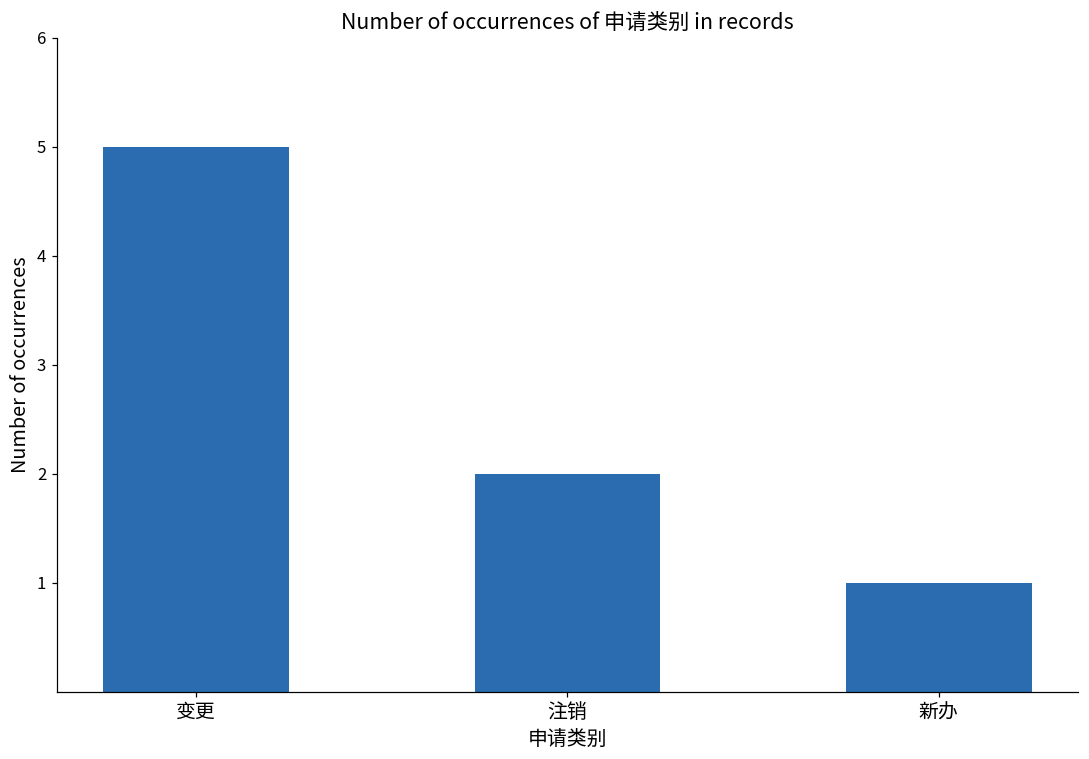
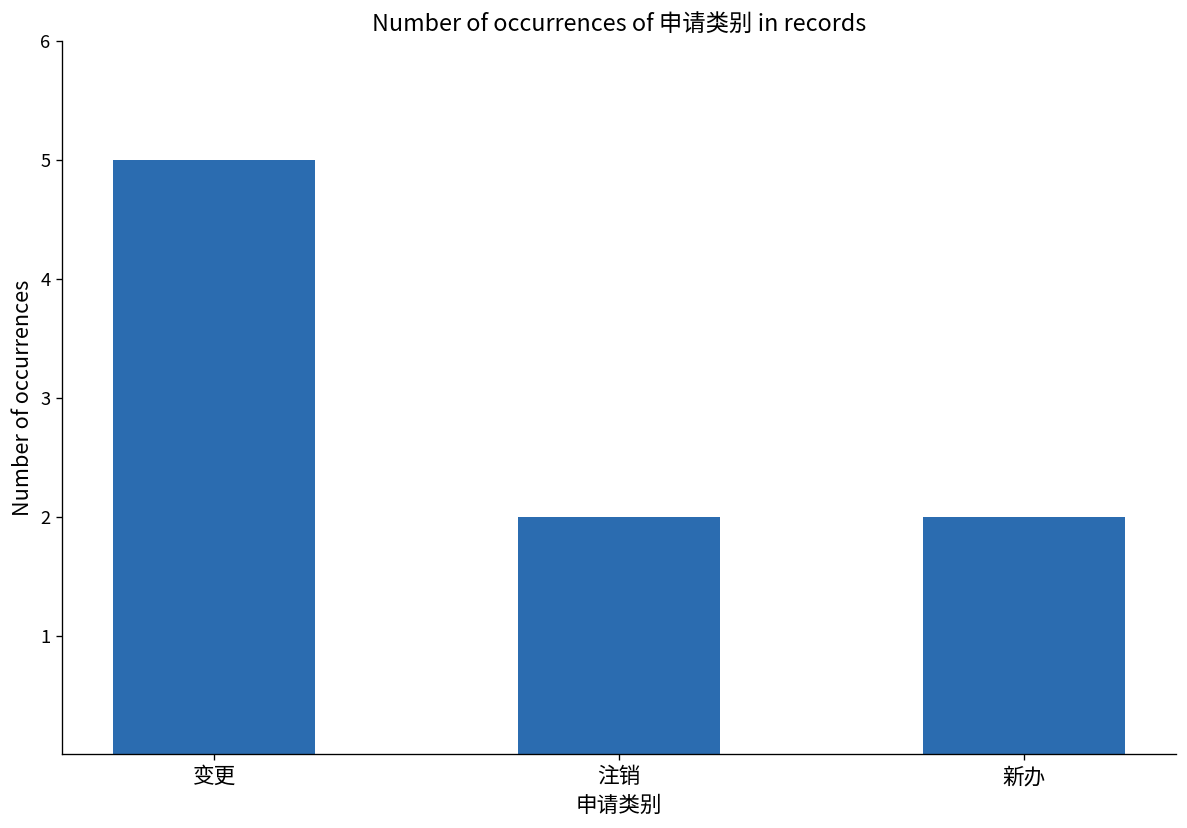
新办: 1 -> 2
